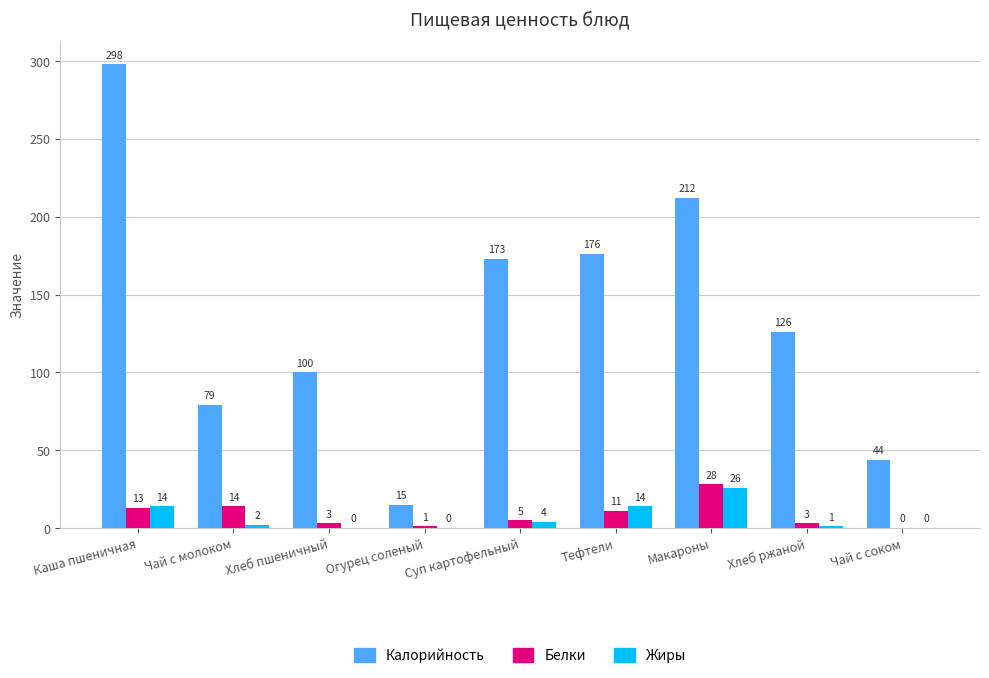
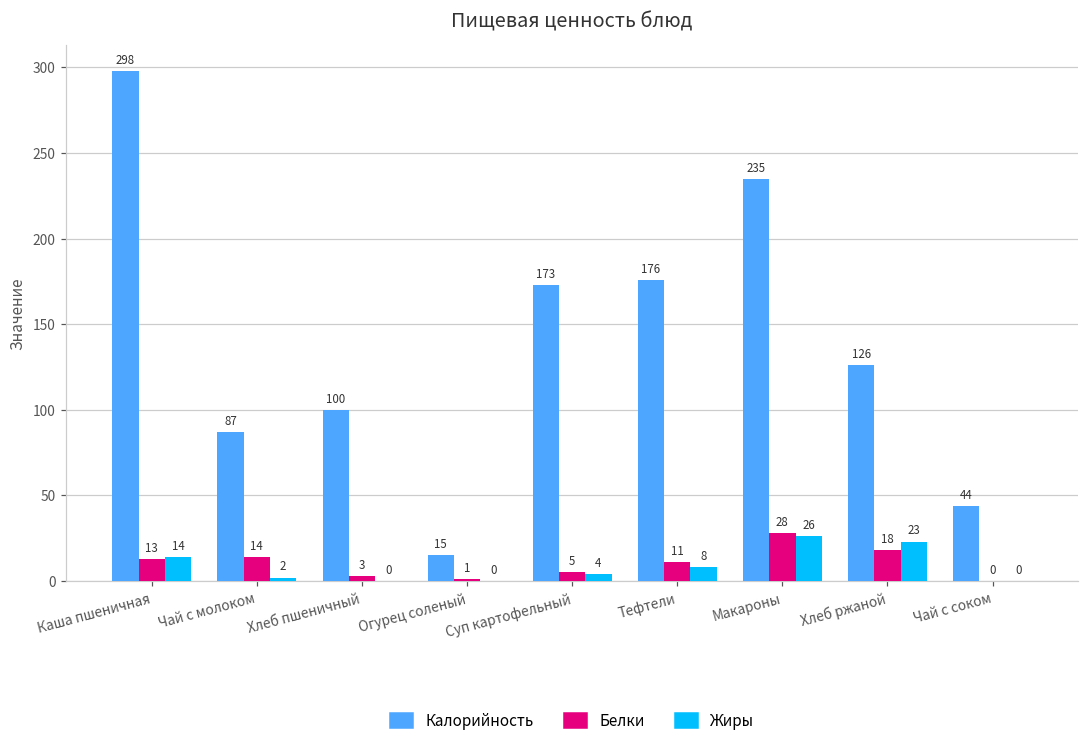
Калорийность, Чай с молоком: 79 -> 87
Жиры, Тефтели: 14 -> 8
Калорийность, Макароны: 212 -> 235
Белки, Хлеб ржаной: 3 -> 18
Жиры, Хлеб ржаной: 1 -> 23
